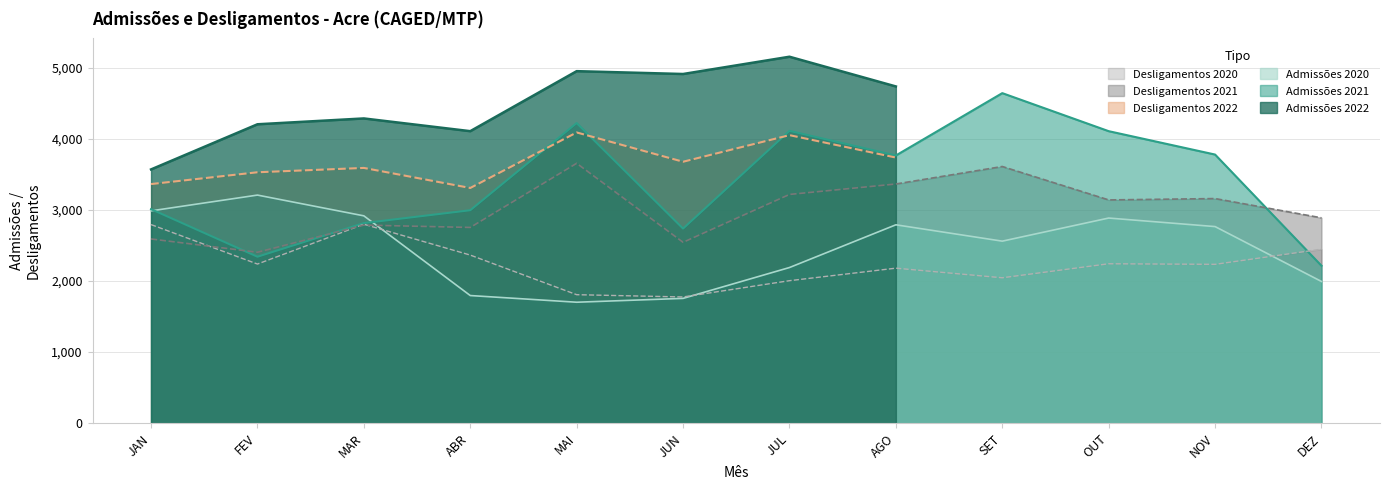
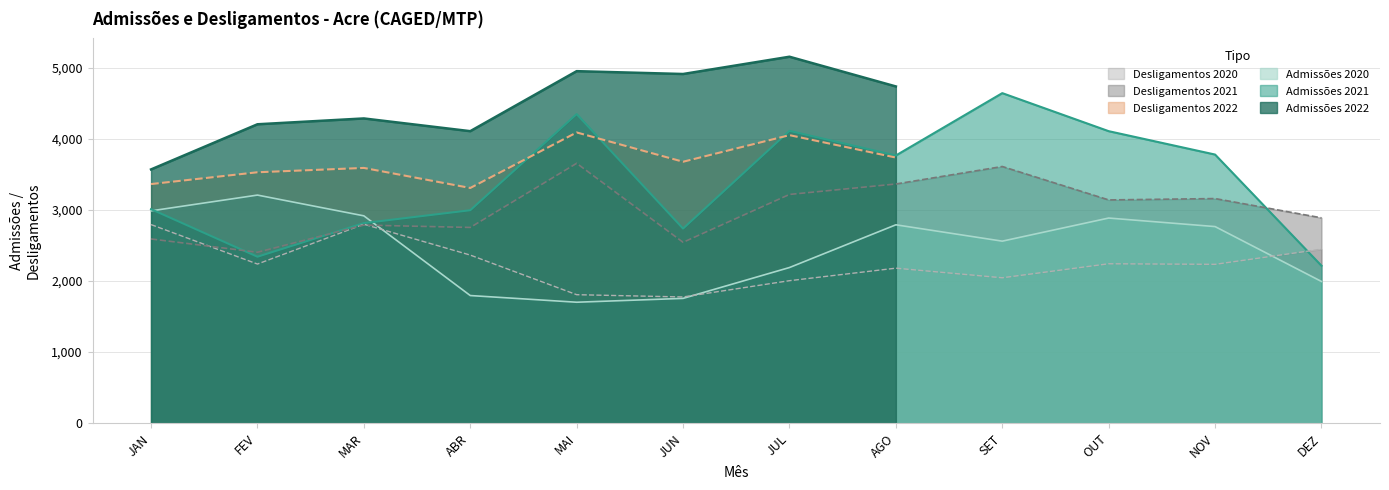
Admissões 2021, MAI: 4,200 -> 4,300
